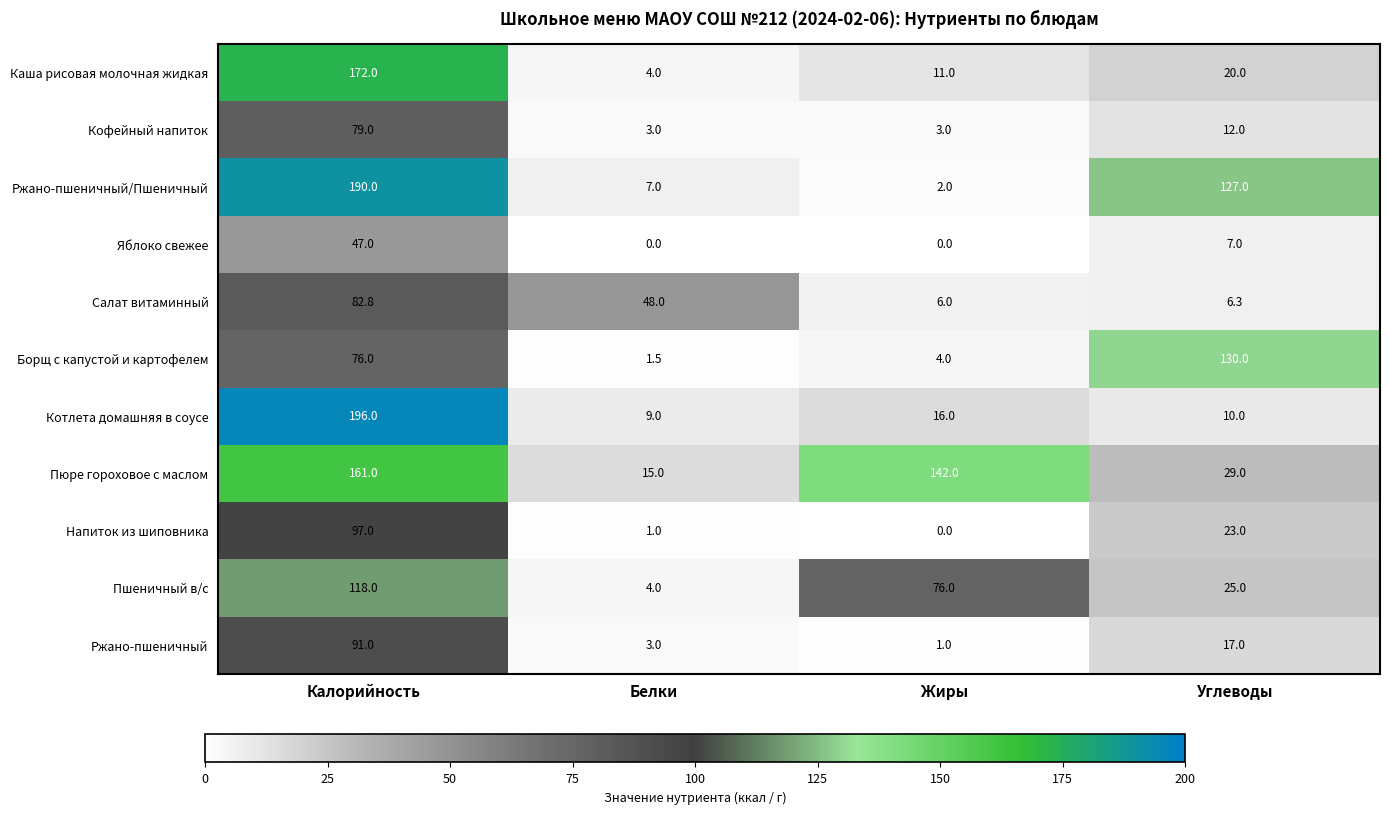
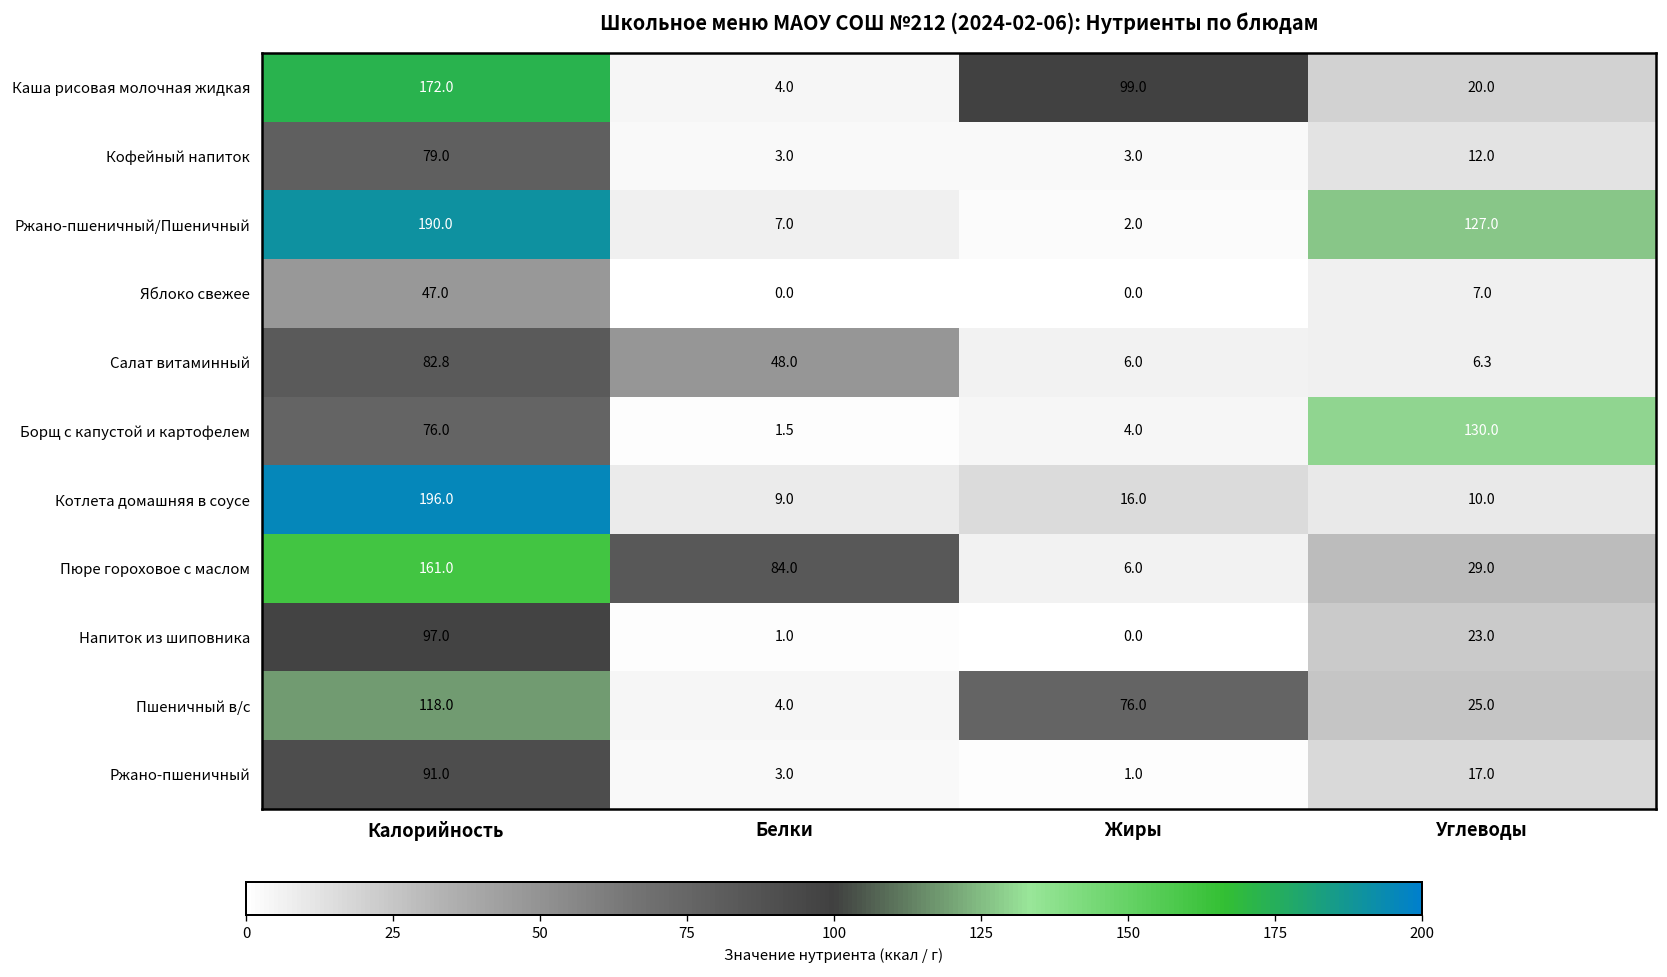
Каша рисовая молочная жидкая, Жиры: 11.0 -> 99.0
Пюре гороховое с маслом, Белки: 15.0 -> 84.0
Пюре гороховое с маслом, Жиры: 142.0 -> 6.0
